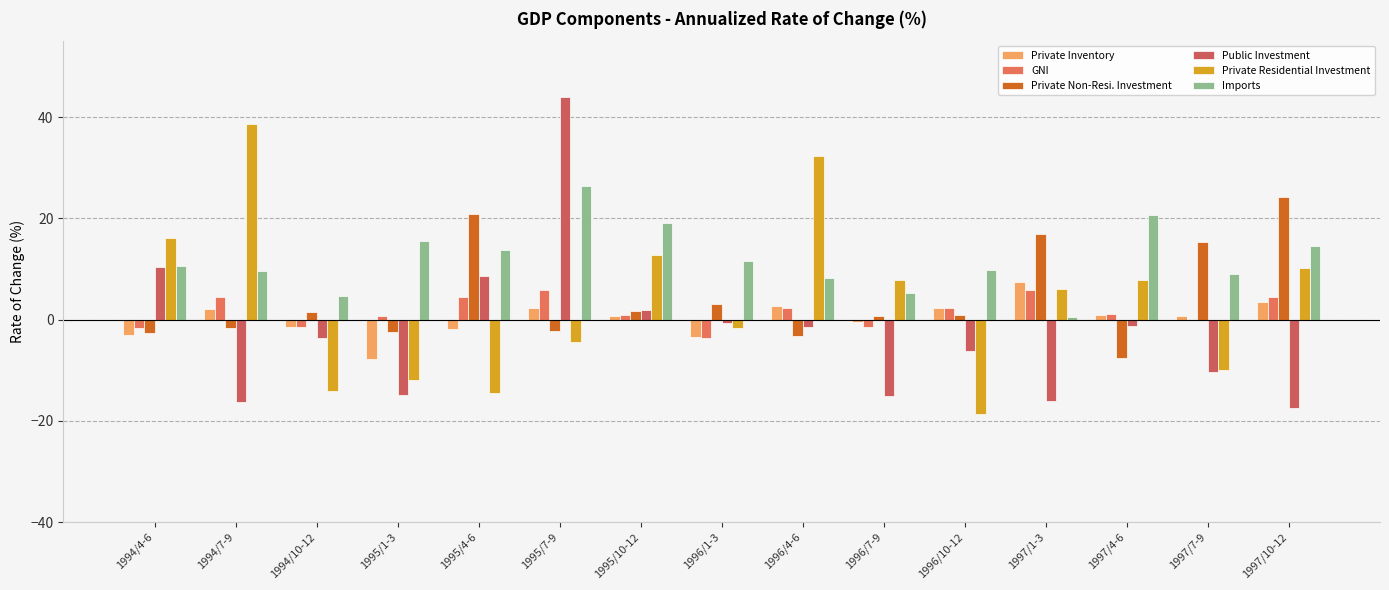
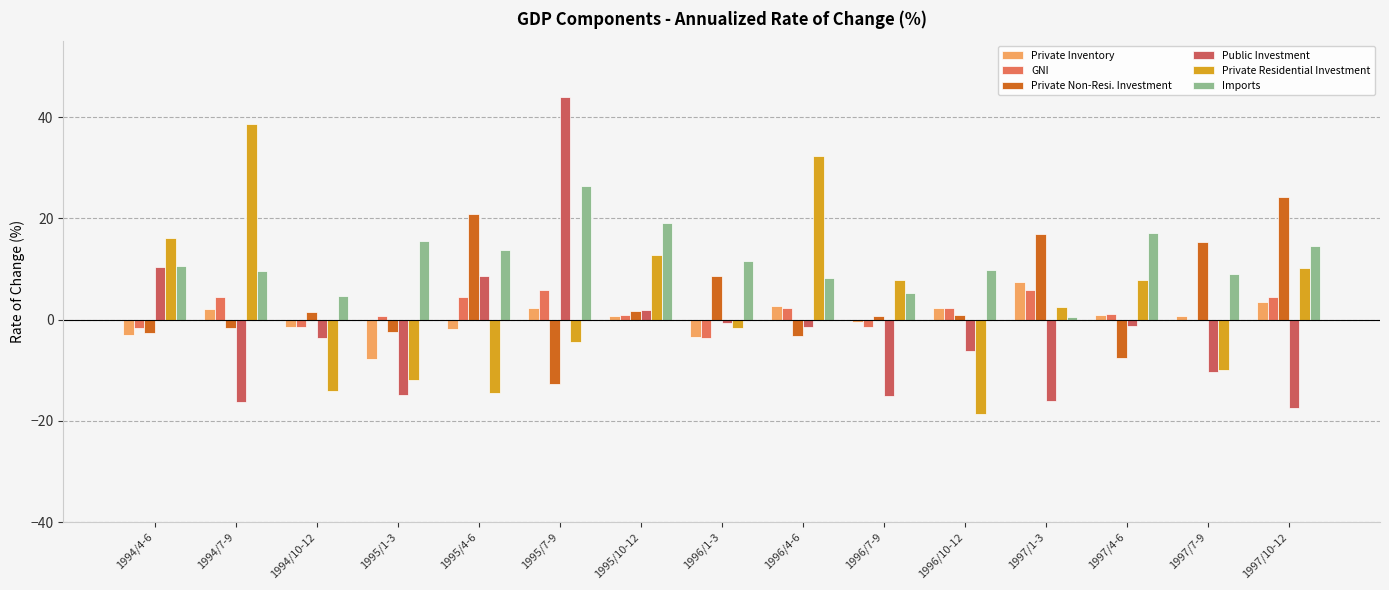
Private Non-Resi. Investment, 1995/7-9: -2 -> -13
Private Non-Resi. Investment, 1996/1-3: 3 -> 9
Private Residential Investment, 1997/1-3: 6 -> 3
Imports, 1997/4-6: 21 -> 17
